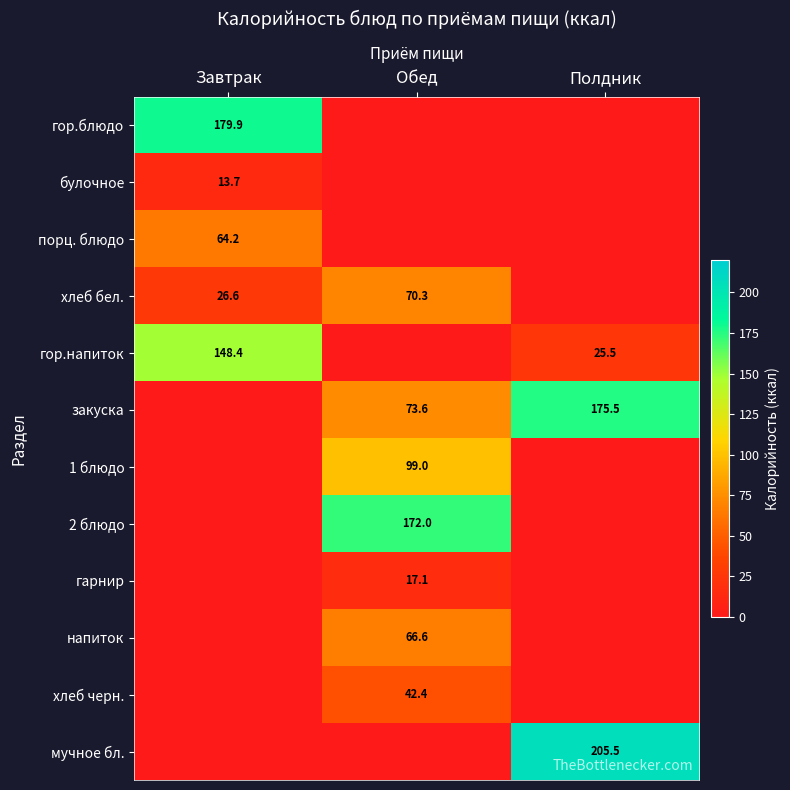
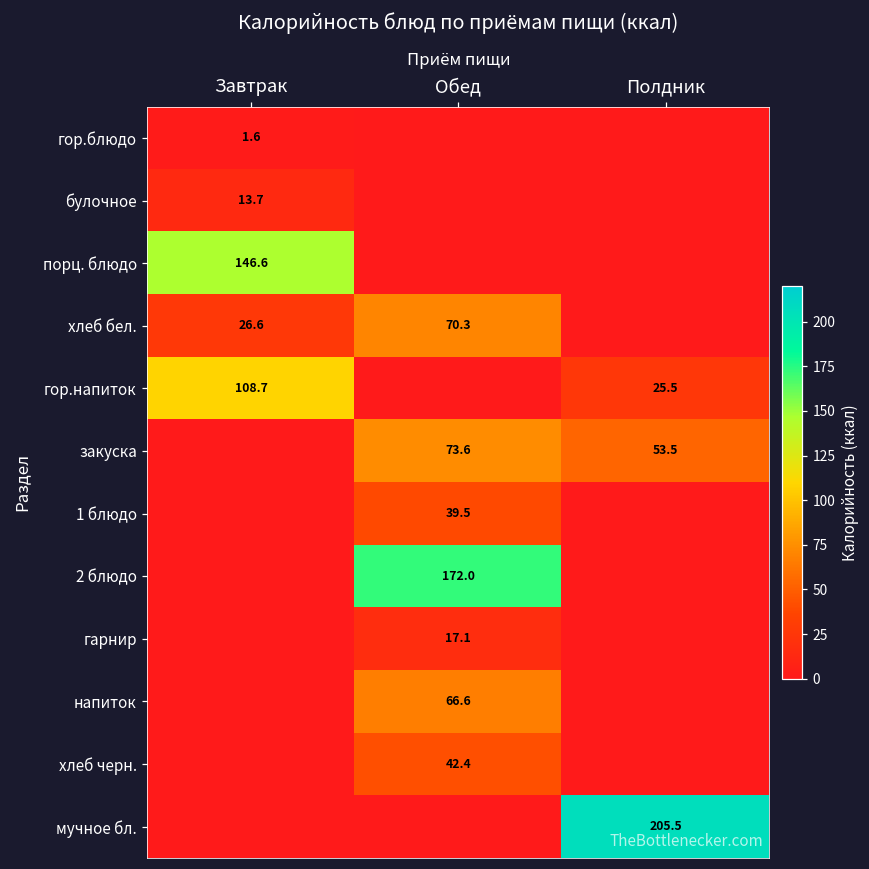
гор.блюдо, Завтрак: 179.9 -> 1.6
порц. блюдо, Завтрак: 64.2 -> 146.6
гор.напиток, Завтрак: 148.4 -> 108.7
закуска, Полдник: 175.5 -> 53.5
1 блюдо, Обед: 99.0 -> 39.5
